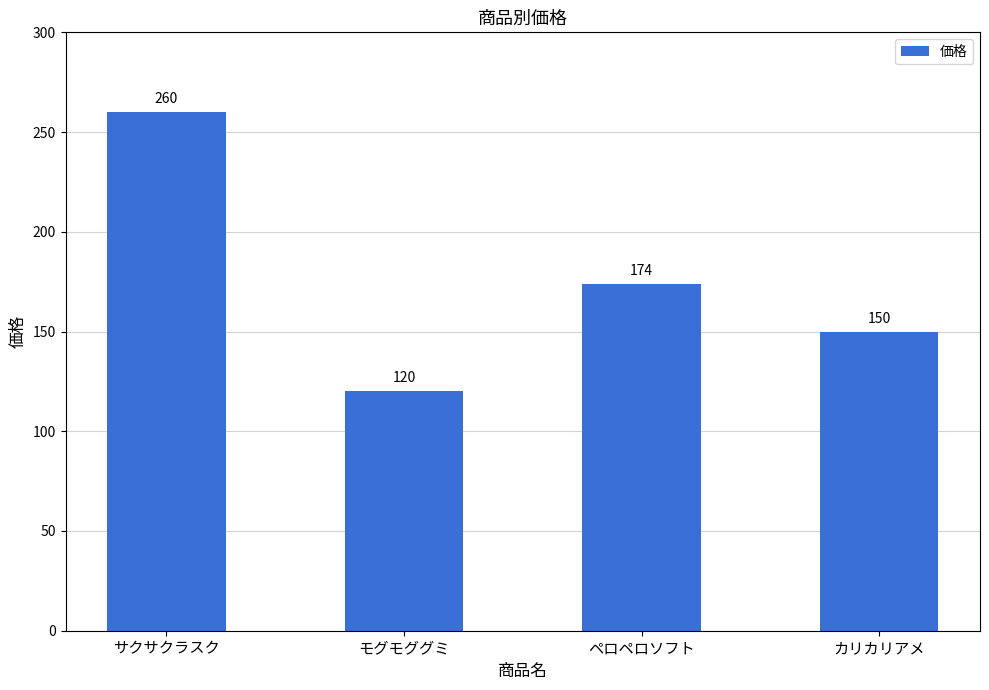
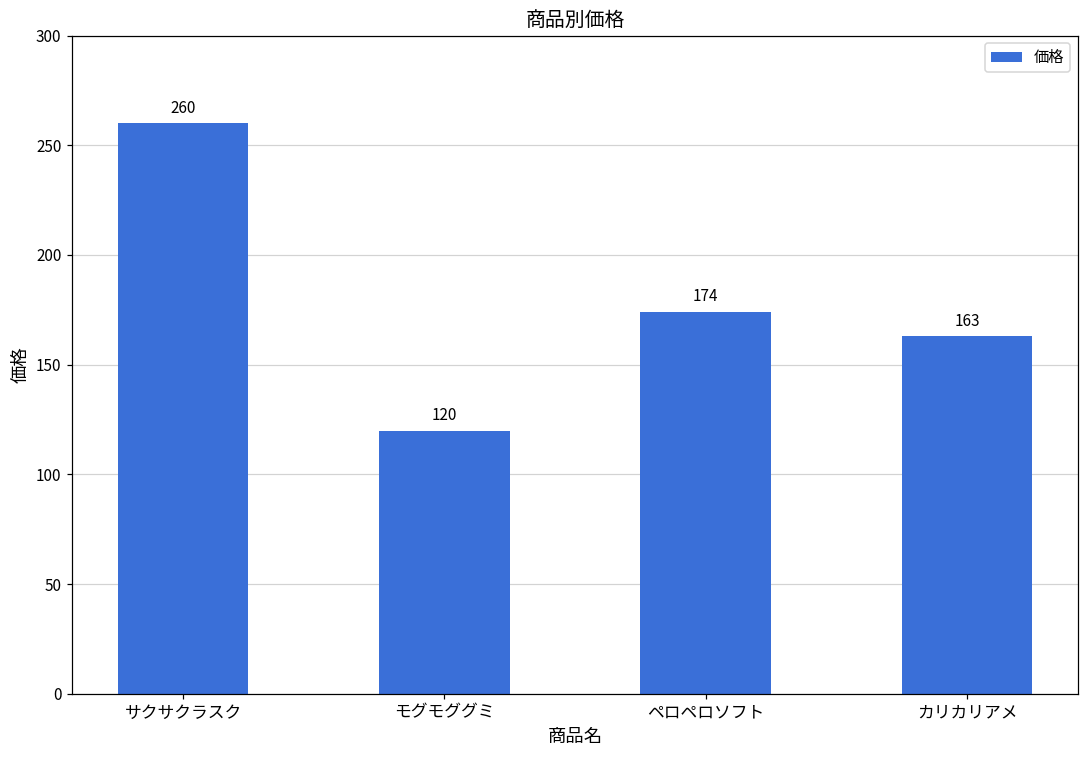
カリカリアメ: 150 -> 163
